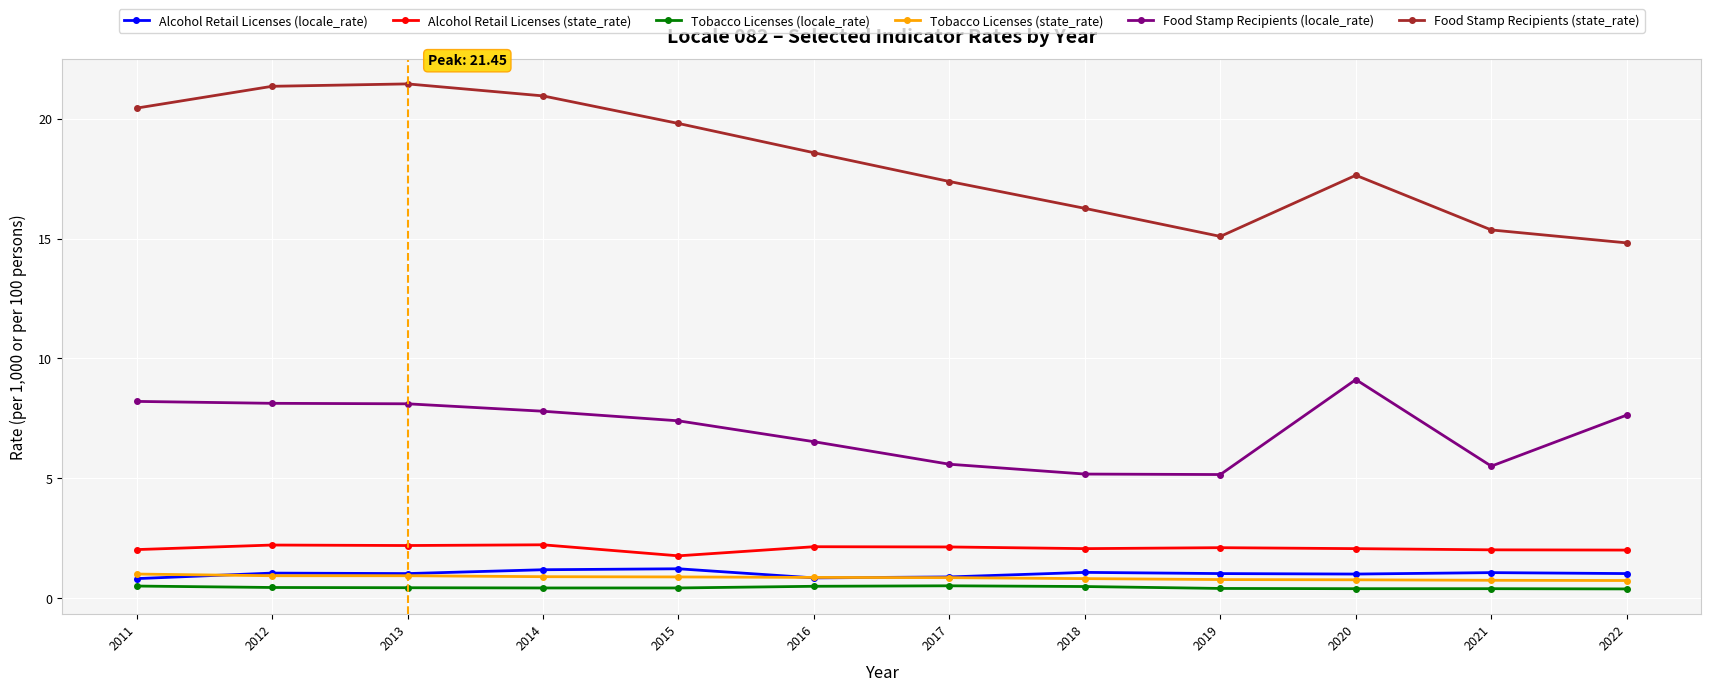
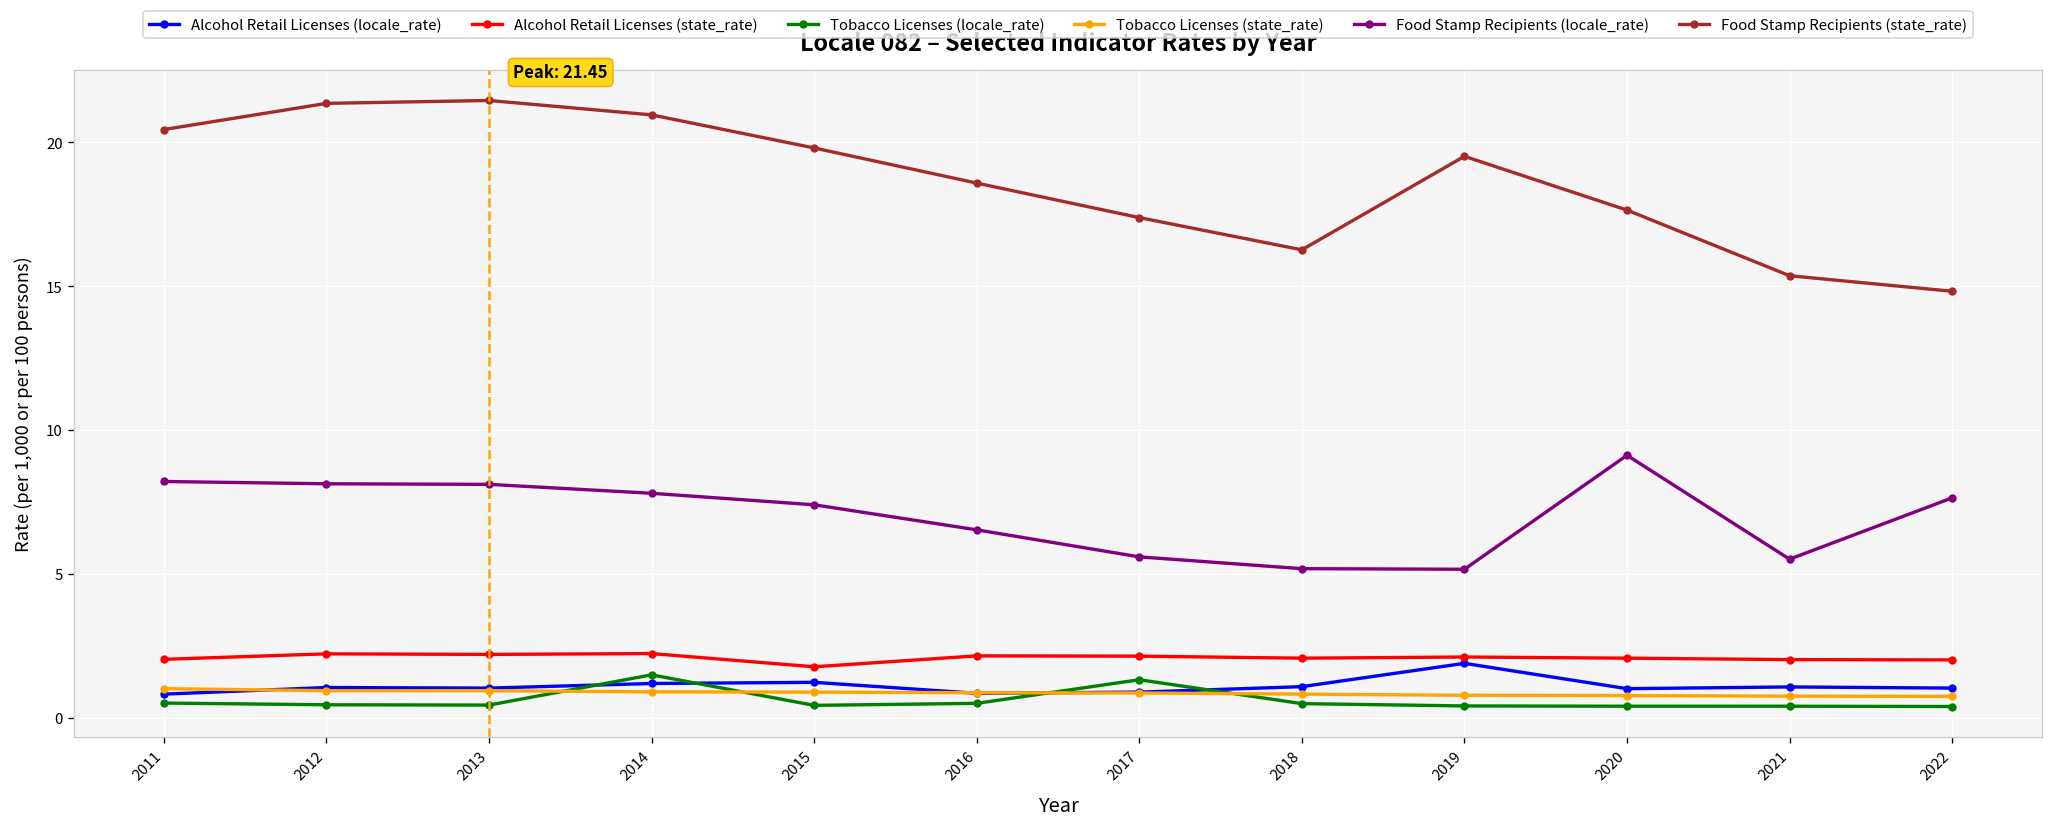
Tobacco Licenses (locale_rate), 2014: 0.4 -> 1.5
Tobacco Licenses (locale_rate), 2017: 0.5 -> 1.3
Alcohol Retail Licenses (locale_rate), 2019: 1.0 -> 1.9
Food Stamp Recipients (state_rate), 2019: 15.1 -> 19.5
